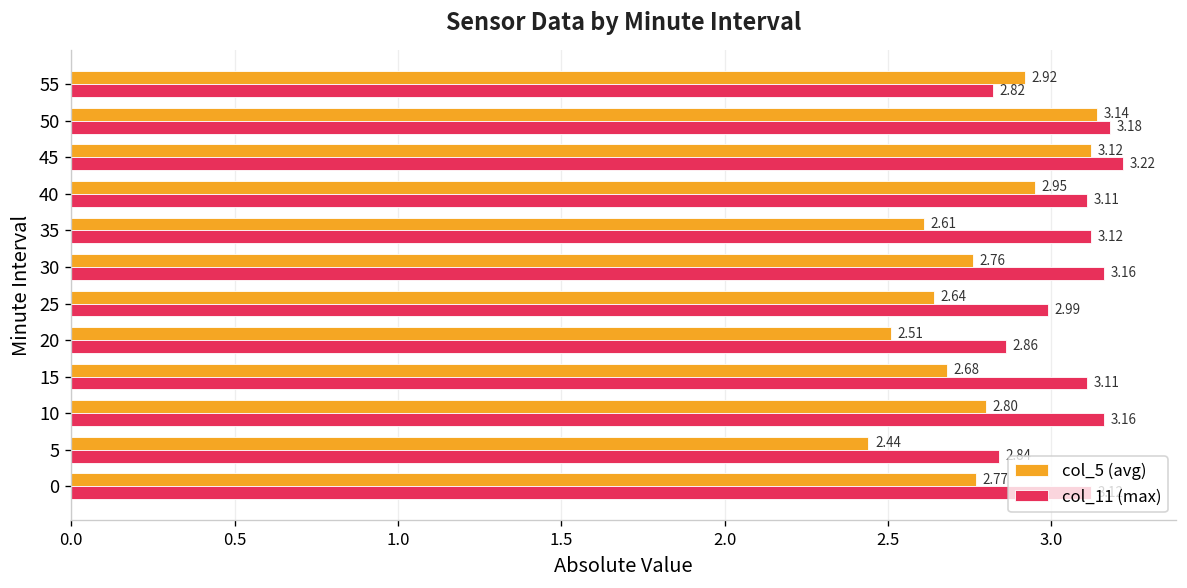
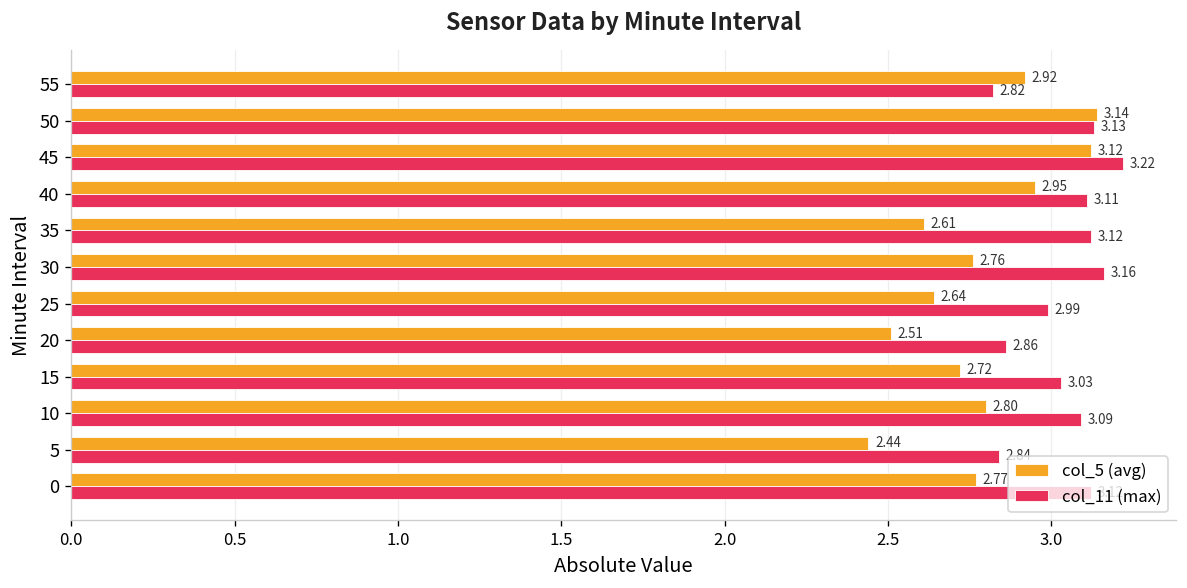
col_11 (max), 50: 3.18 -> 3.13
col_5 (avg), 15: 2.68 -> 2.72
col_11 (max), 15: 3.11 -> 3.03
col_11 (max), 10: 3.16 -> 3.09
